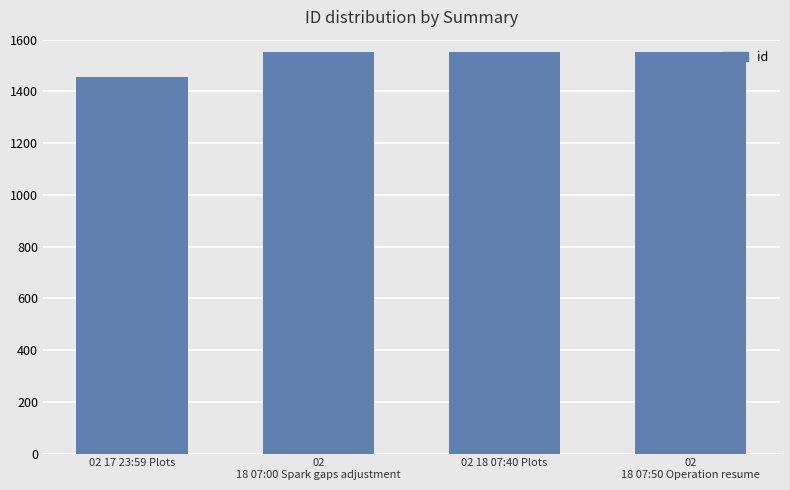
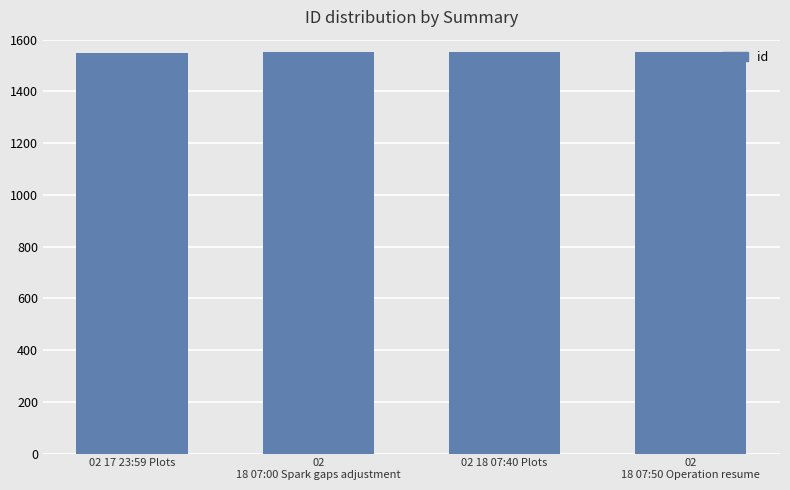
02 17 23:59 Plots: 1450 -> 1550
